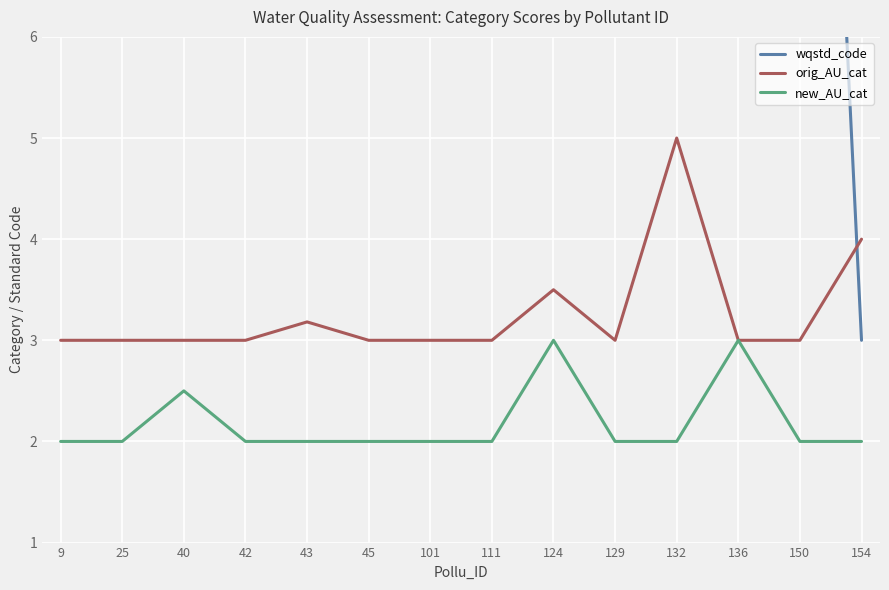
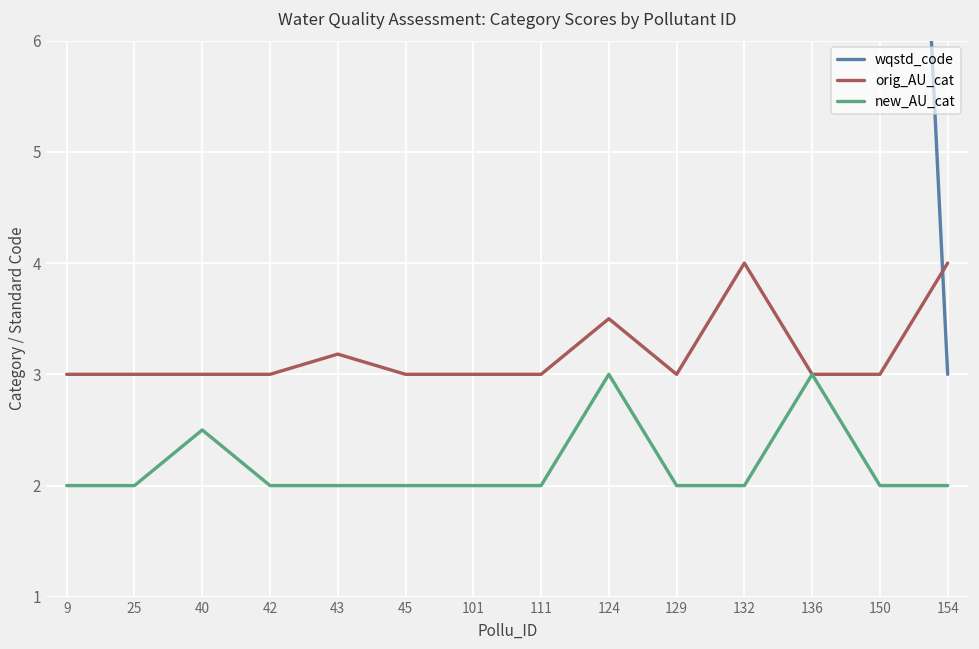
orig_AU_cat, 132: 5 -> 4
